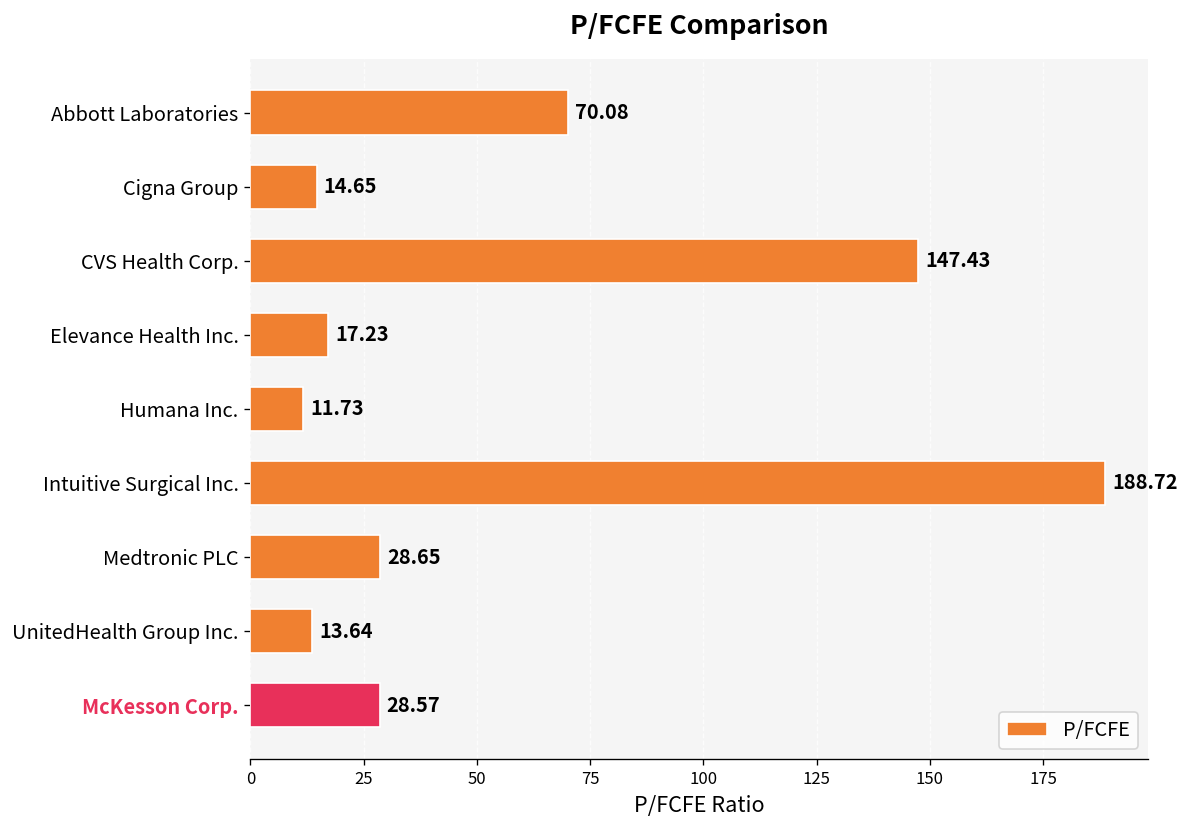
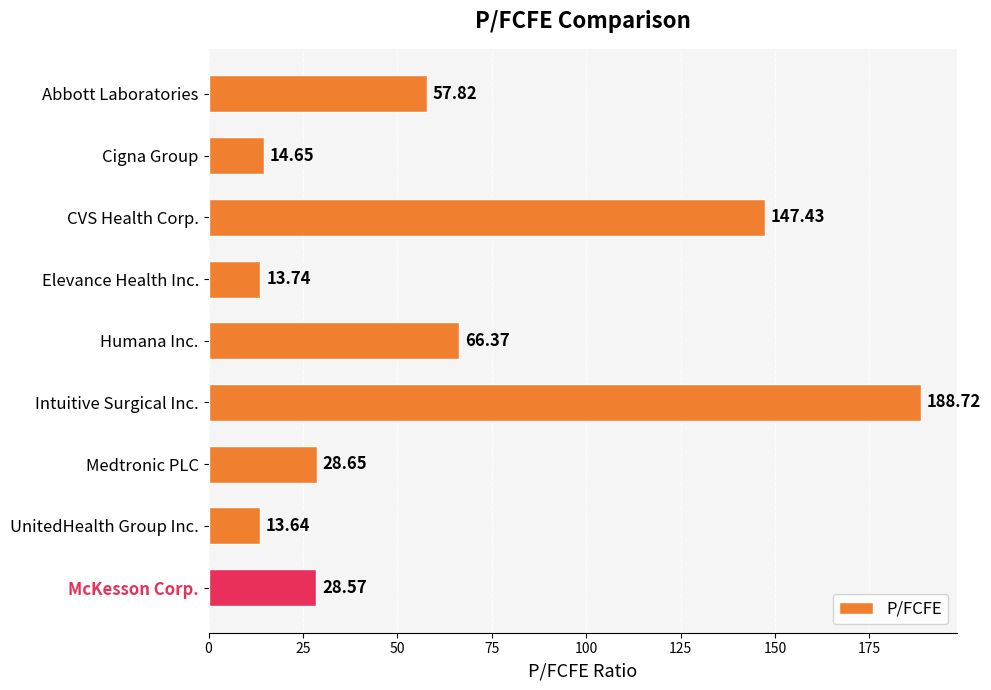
Abbott Laboratories: 70.08 -> 57.82
Elevance Health Inc.: 17.23 -> 13.74
Humana Inc.: 11.73 -> 66.37
